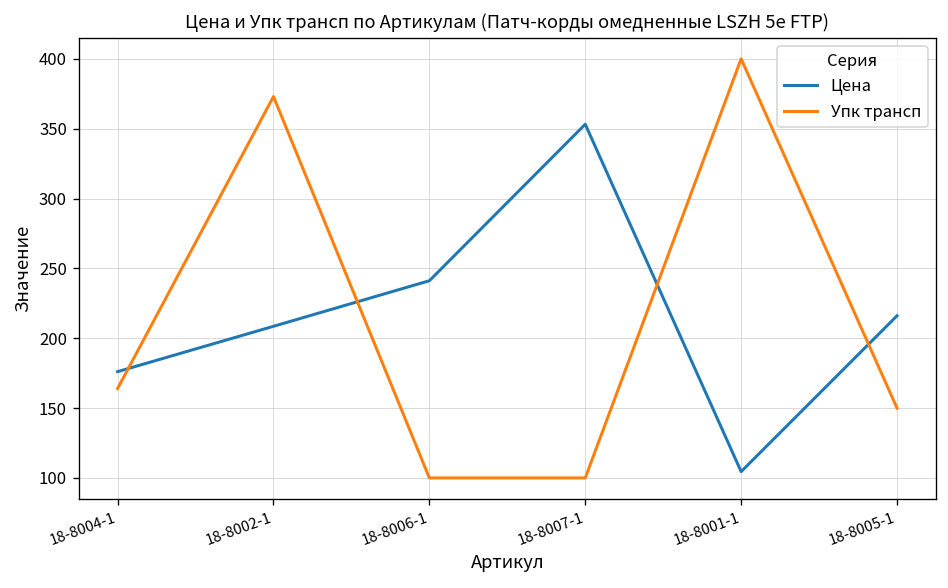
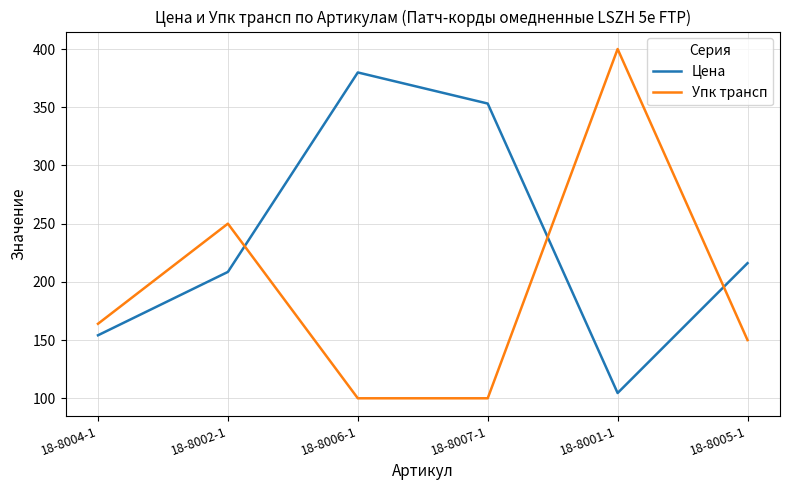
Цена, 18-8004-1: 176 -> 154
Упк трансп, 18-8002-1: 373 -> 250
Цена, 18-8006-1: 241 -> 380
